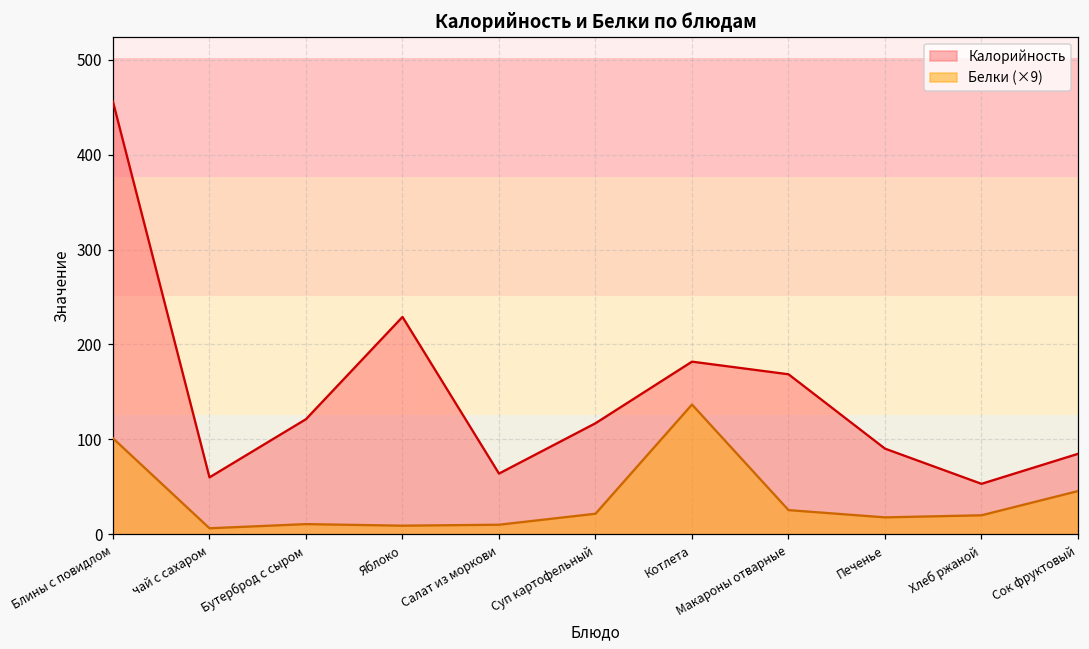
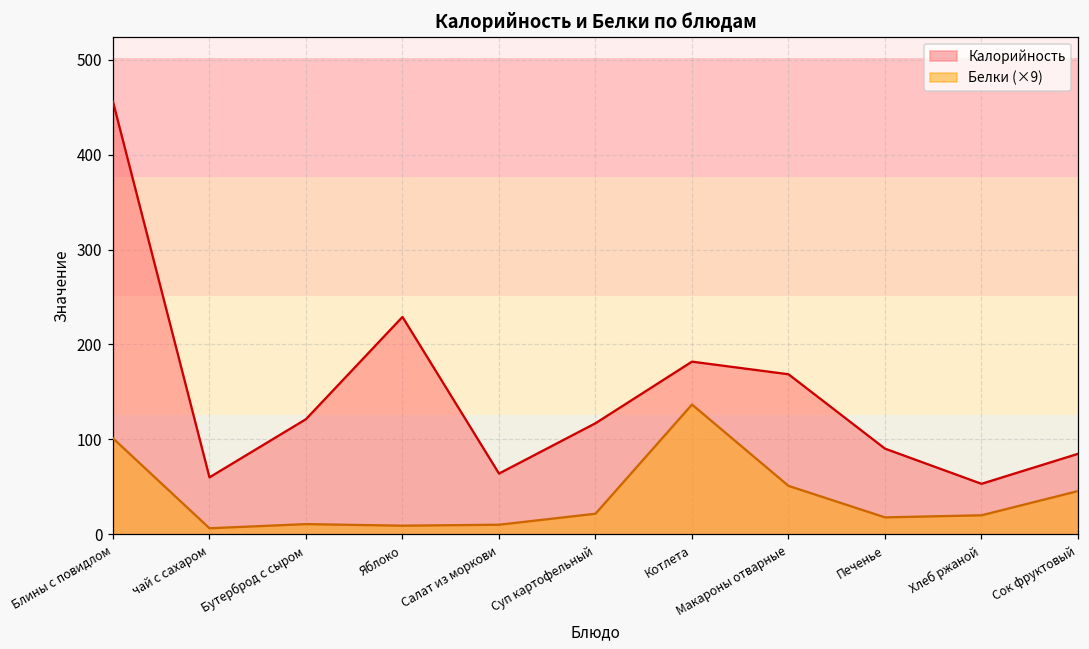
Белки (×9), Макароны отварные: 30 -> 50
